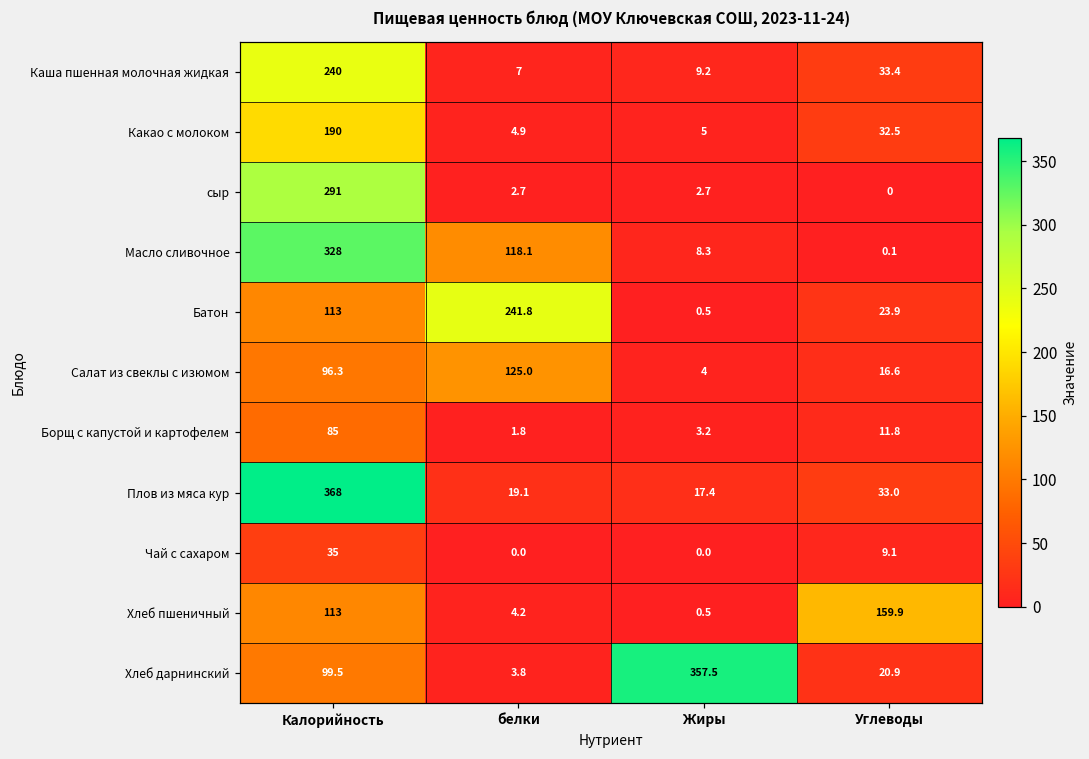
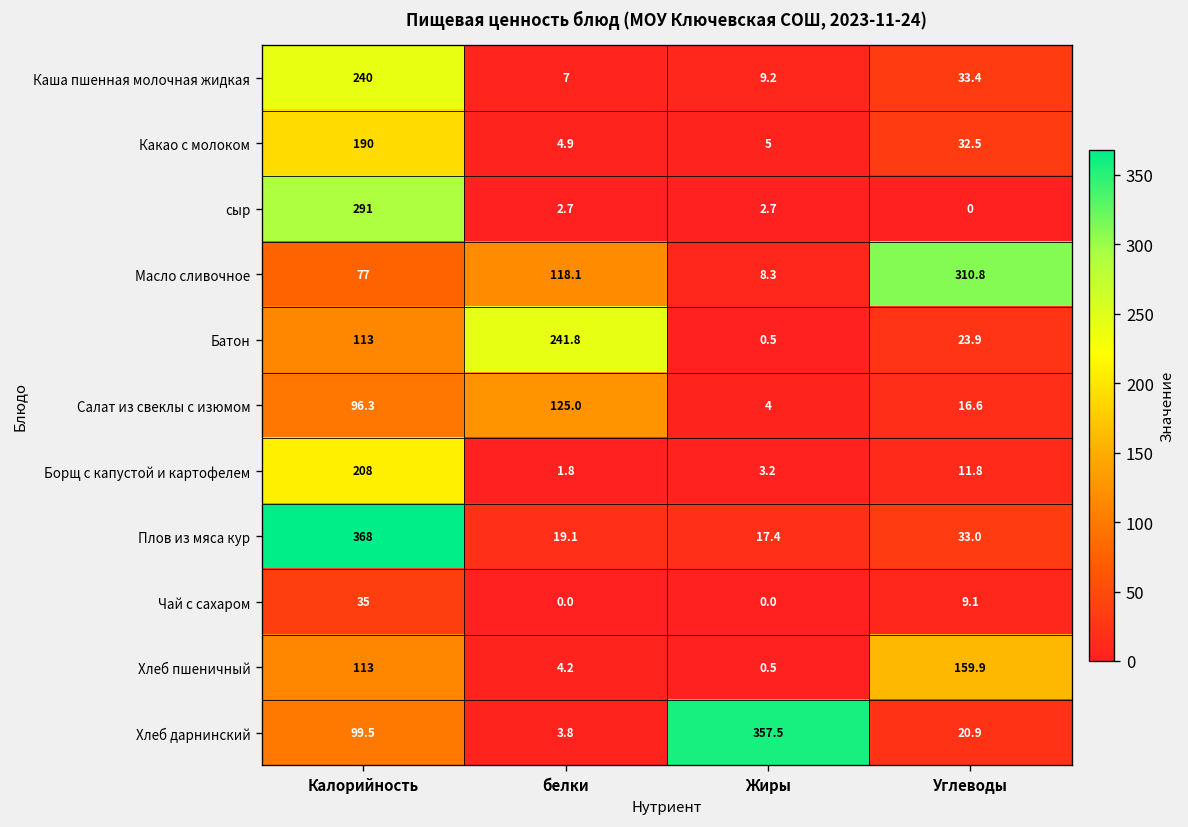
Масло сливочное, Калорийность: 328 -> 77
Масло сливочное, Углеводы: 0.1 -> 310.8
Борщ с капустой и картофелем, Калорийность: 85 -> 208
